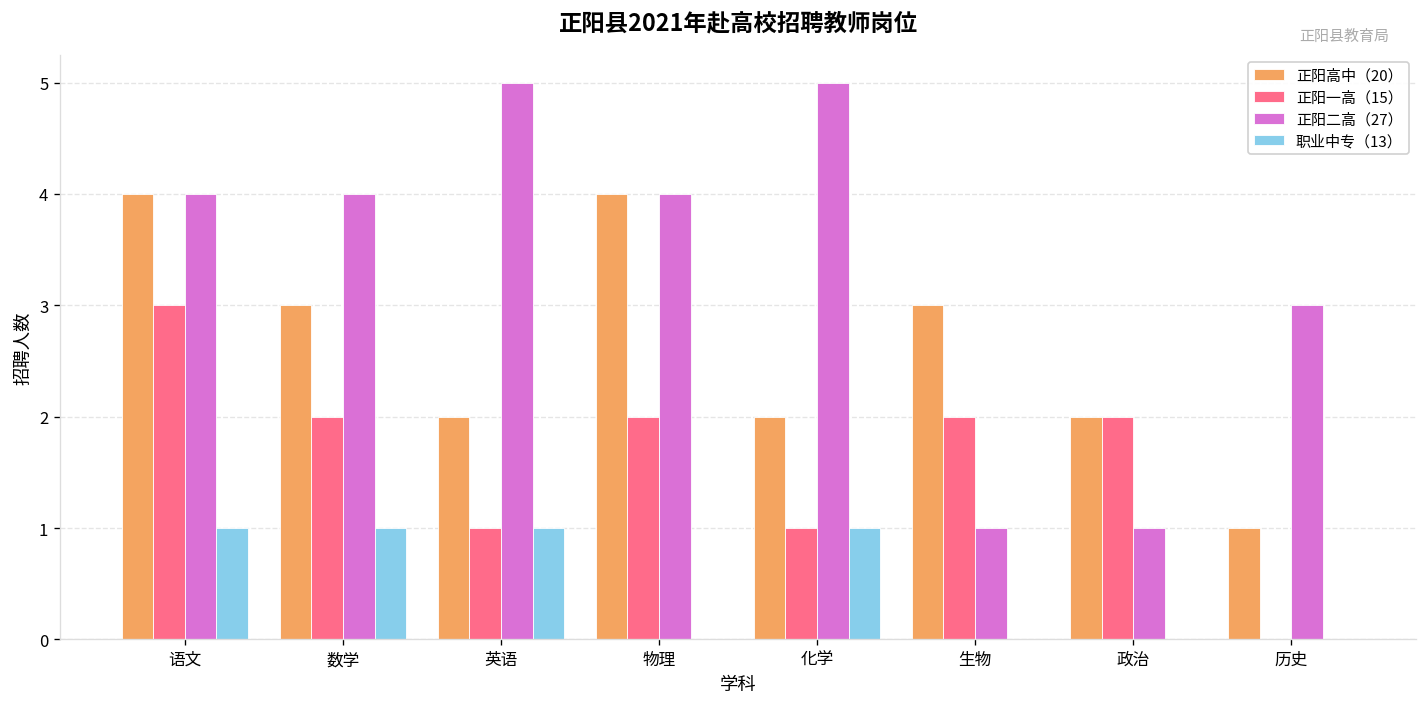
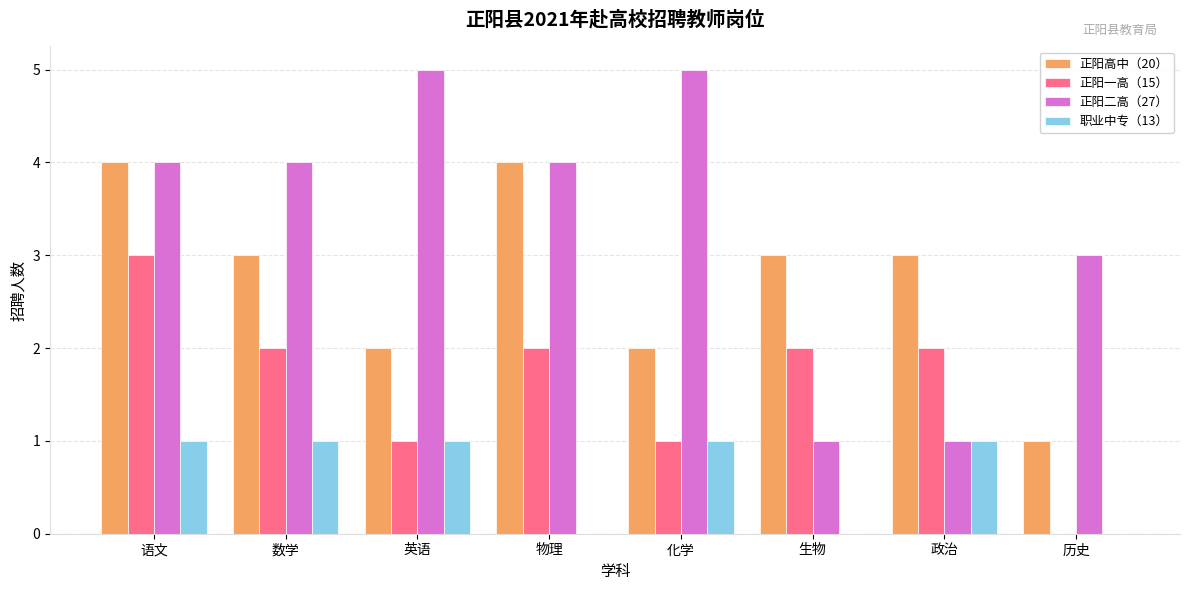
正阳高中（20）, 政治: 2 -> 3
职业中专（13）, 政治: 0 -> 1
